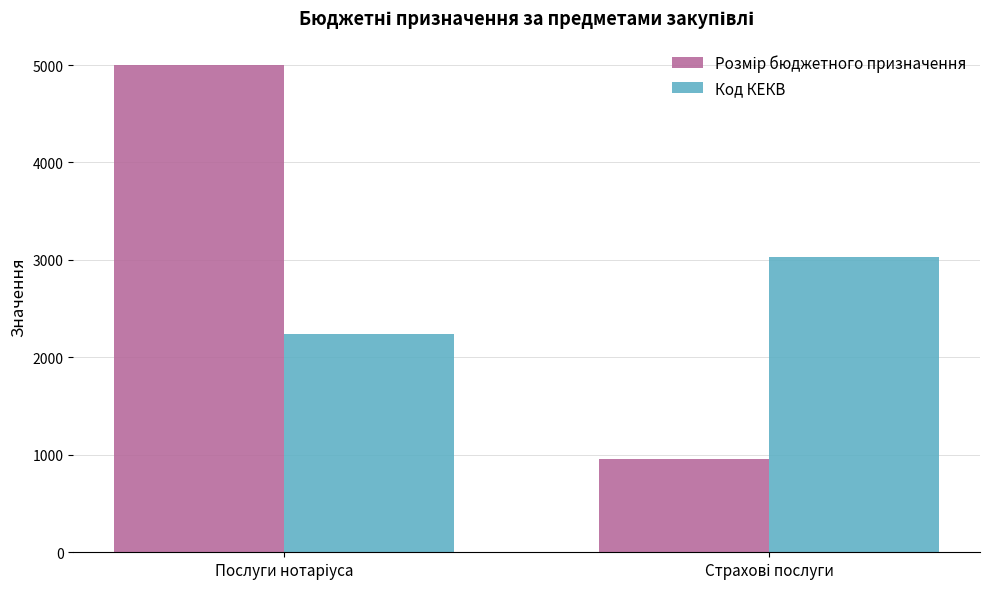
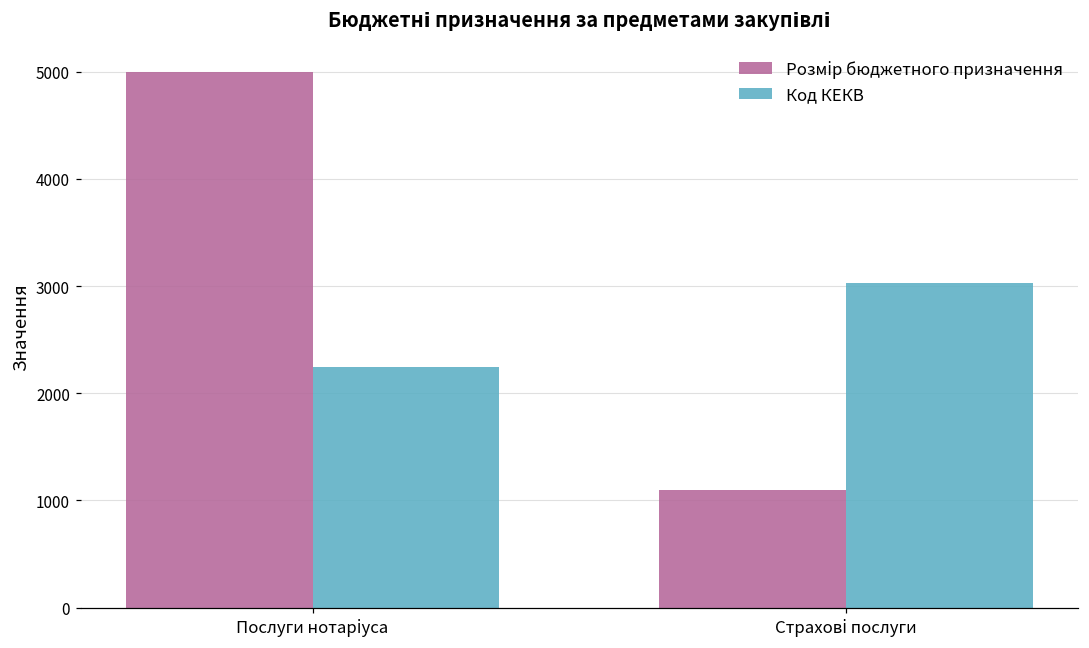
Розмір бюджетного призначення, Страхові послуги: 1000 -> 1100
